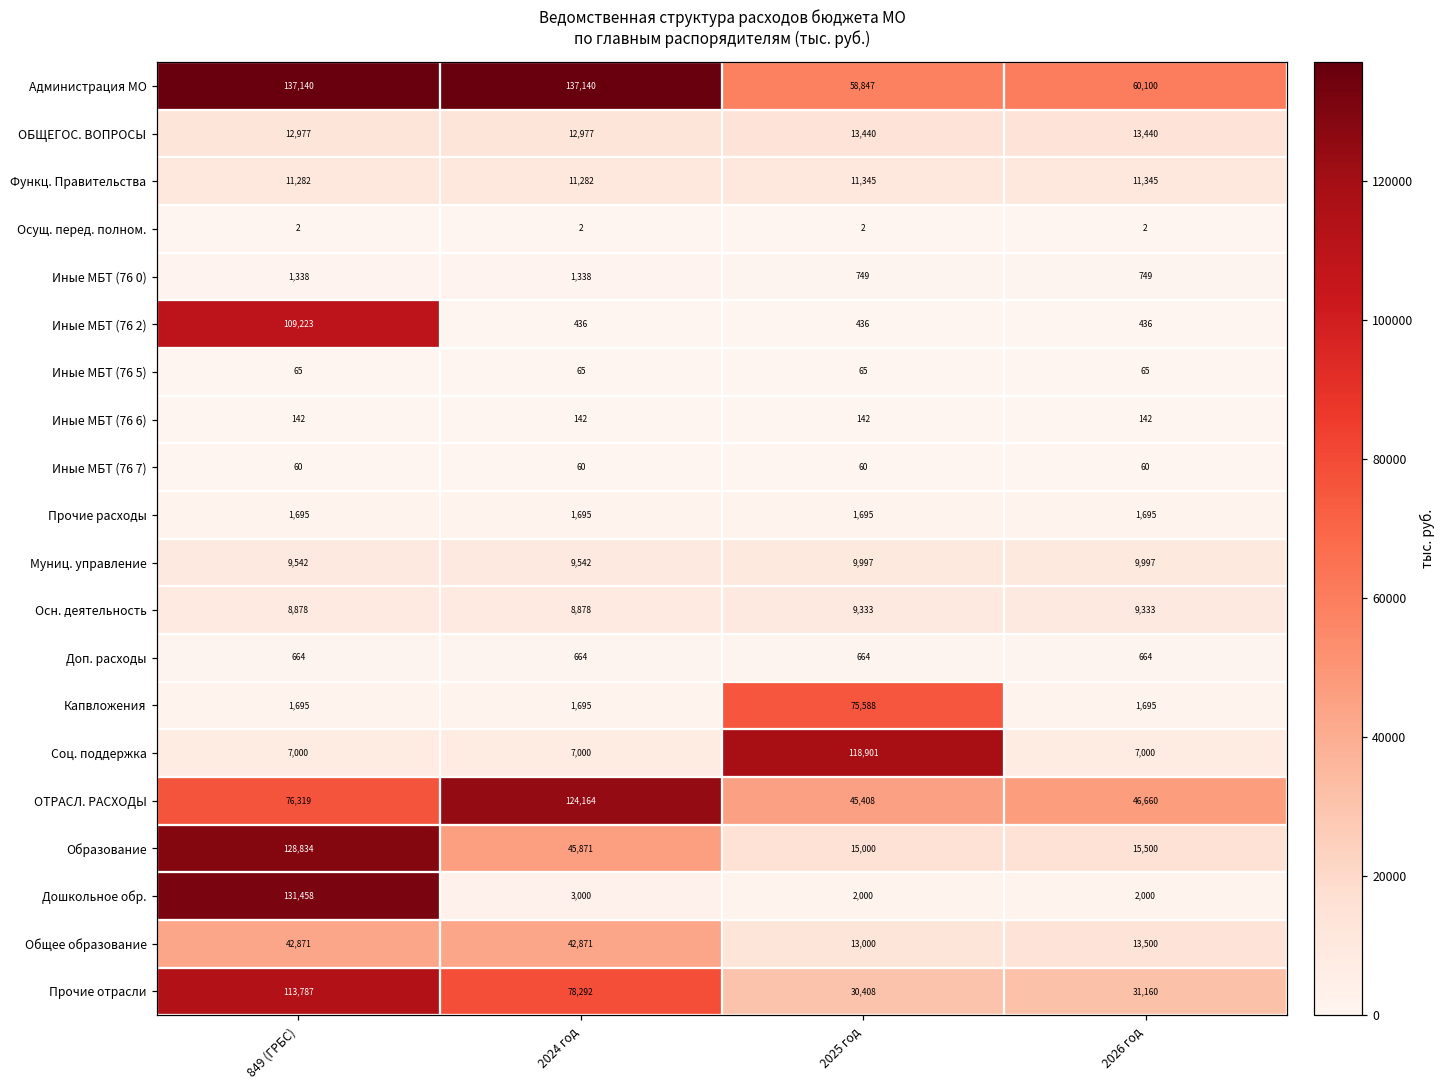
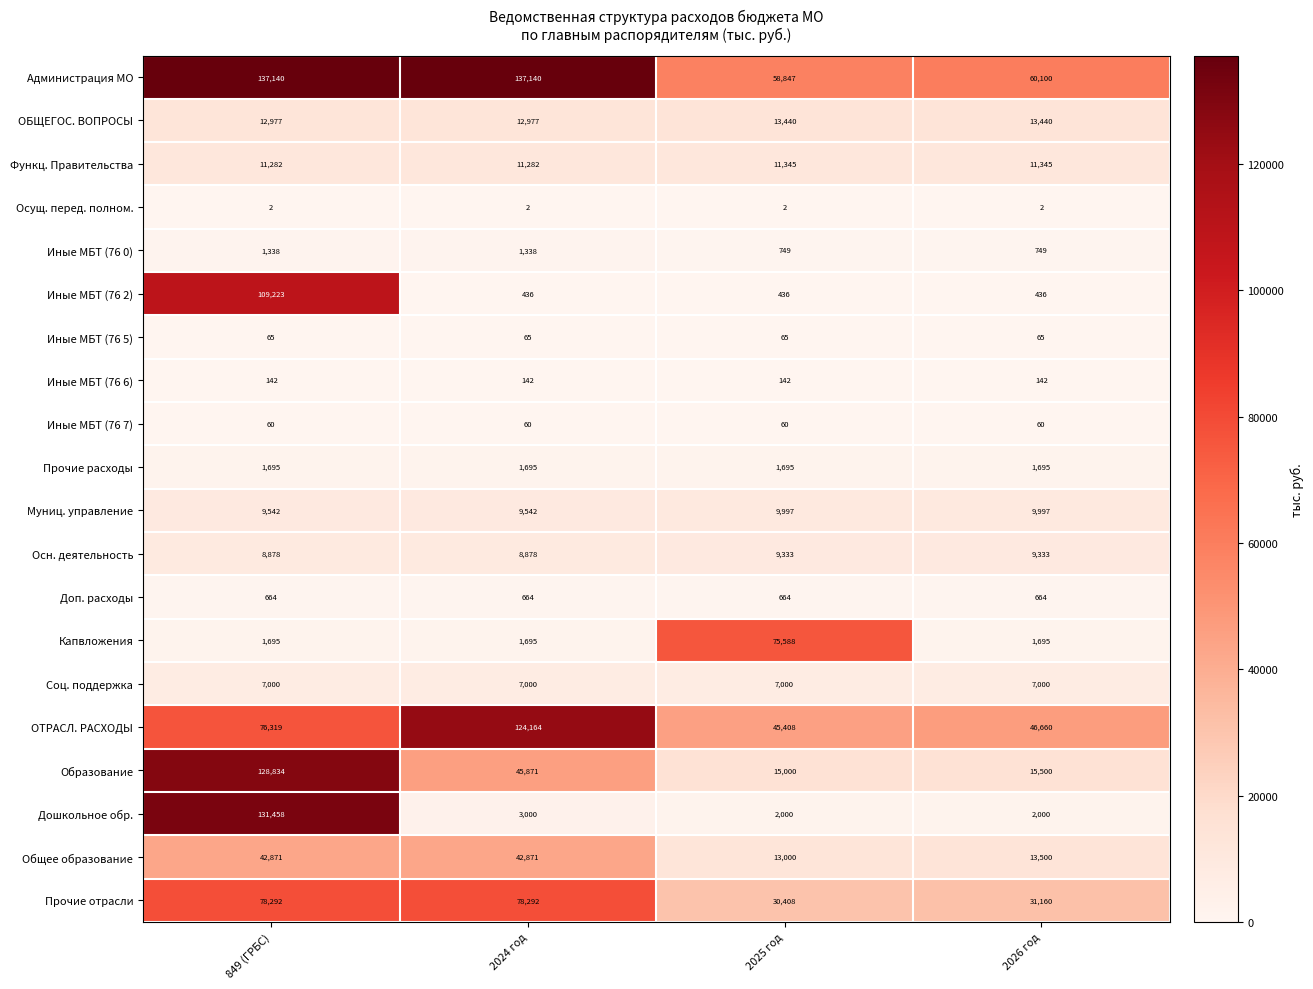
Соц. поддержка, 2025 год: 118,901 -> 7,000
Прочие отрасли, 849 (ГРБС): 113,787 -> 78,292
